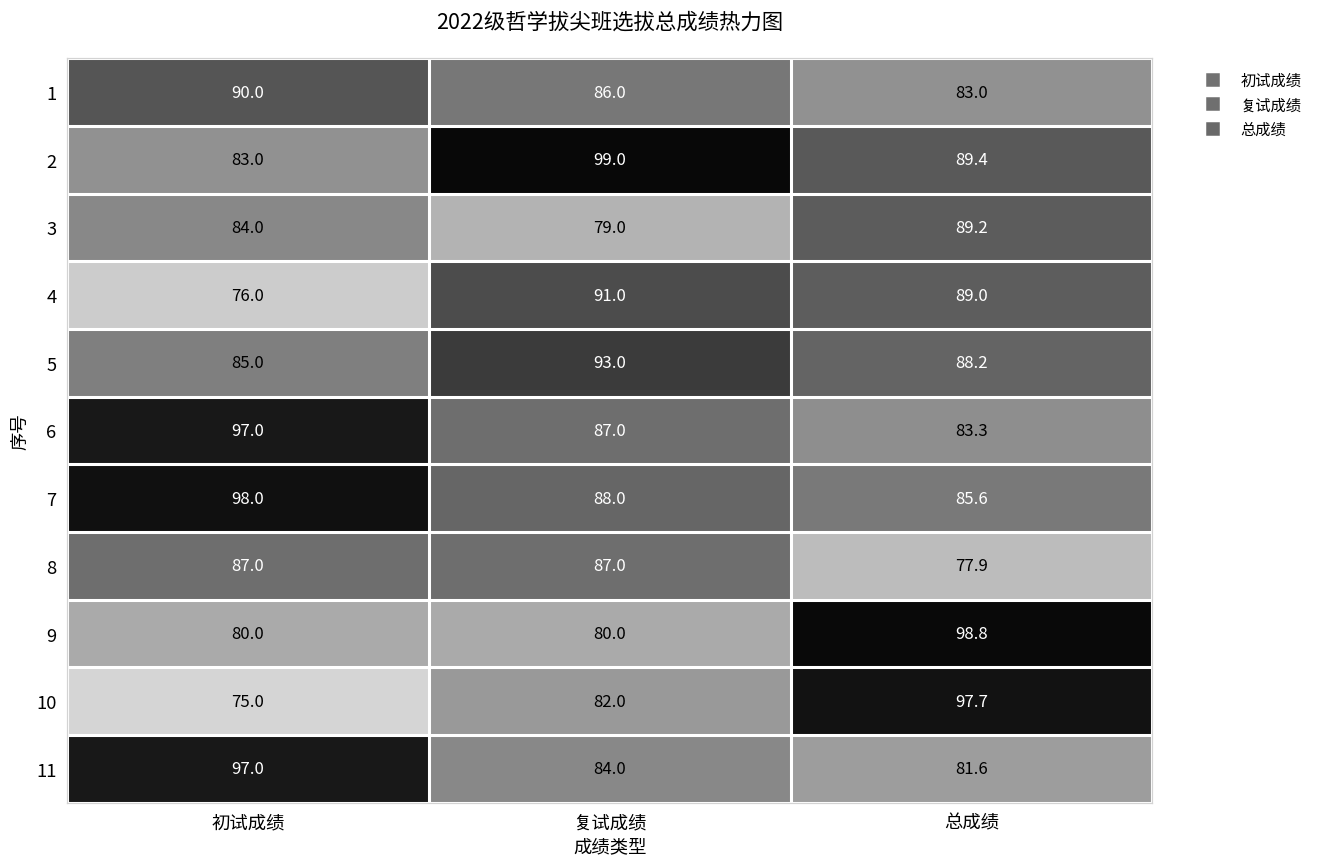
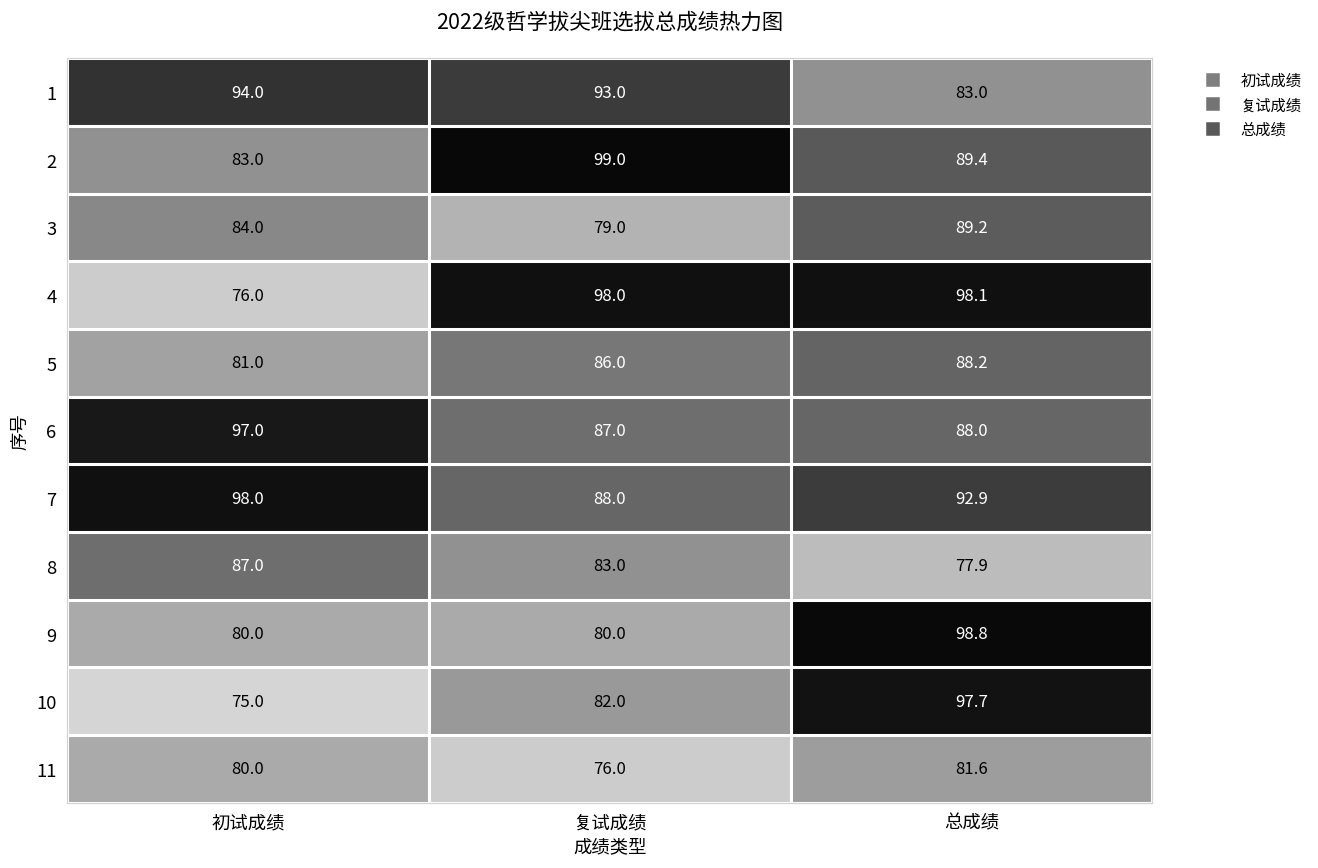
1, 初试成绩: 90.0 -> 94.0
1, 复试成绩: 86.0 -> 93.0
4, 复试成绩: 91.0 -> 98.0
4, 总成绩: 89.0 -> 98.1
5, 初试成绩: 85.0 -> 81.0
5, 复试成绩: 93.0 -> 86.0
6, 总成绩: 83.3 -> 88.0
7, 总成绩: 85.6 -> 92.9
8, 复试成绩: 87.0 -> 83.0
11, 初试成绩: 97.0 -> 80.0
11, 复试成绩: 84.0 -> 76.0
